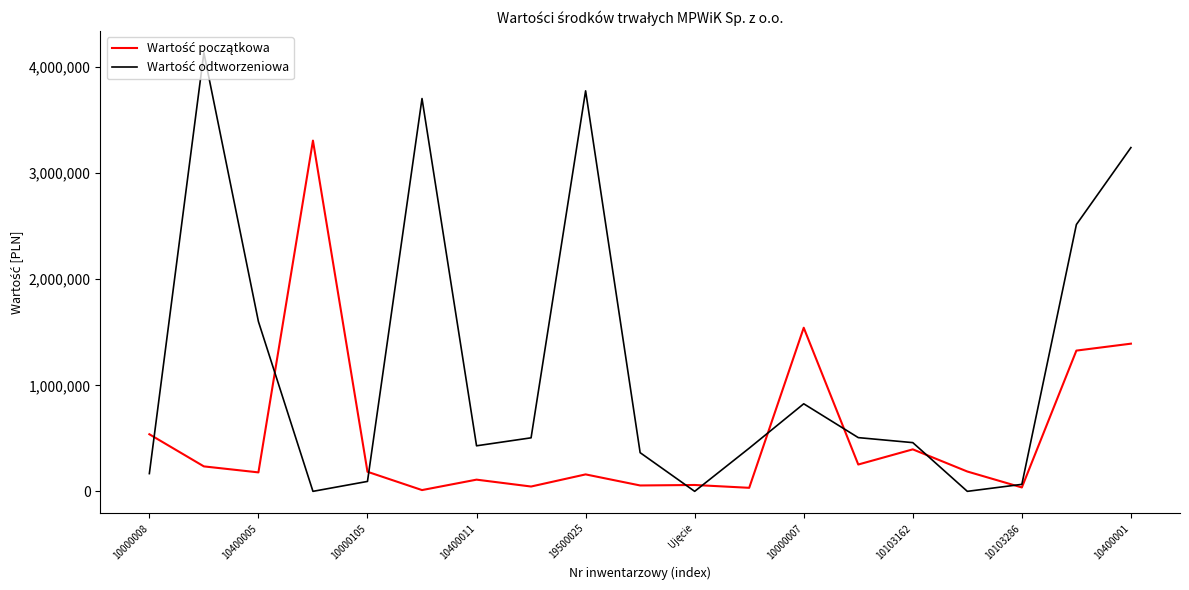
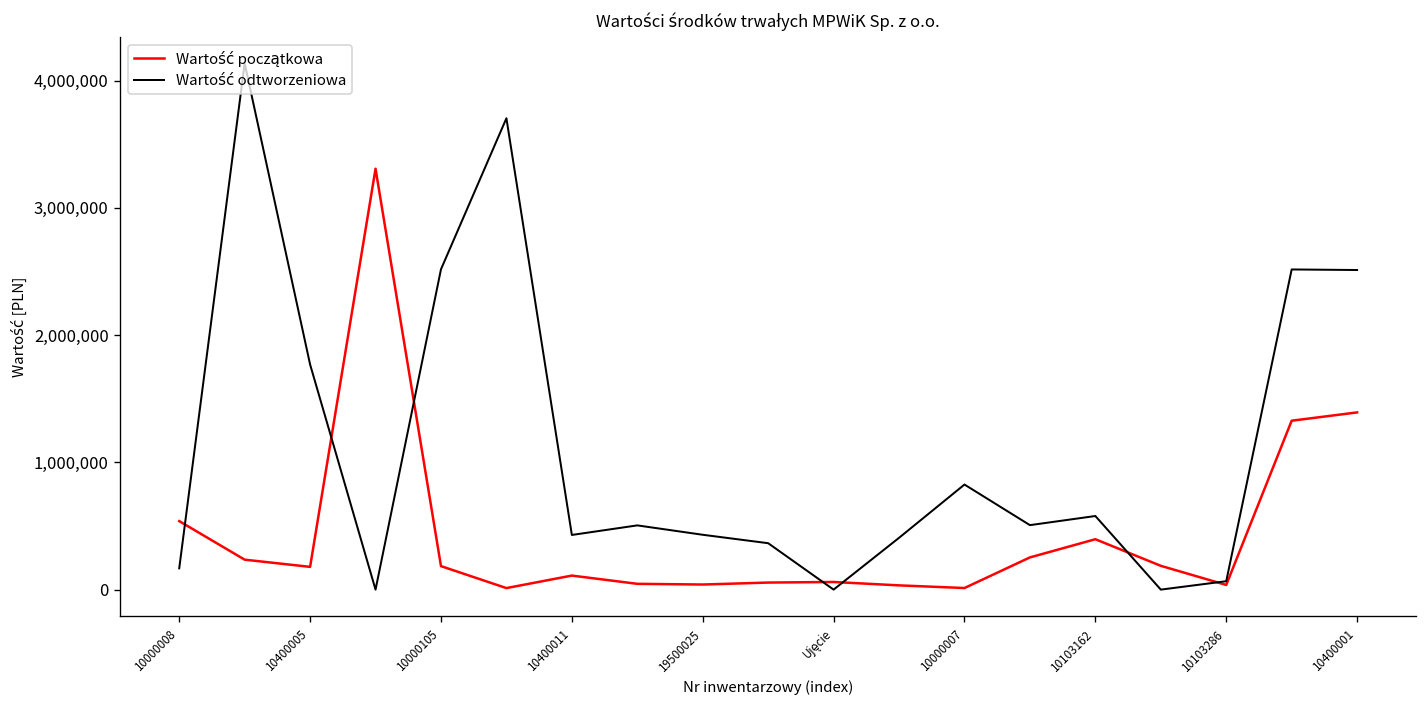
Wartość odtworzeniowa, 10400005: 1,600,000 -> 1,770,000
Wartość odtworzeniowa, 10000105: 90,000 -> 2,520,000
Wartość początkowa, 19500025: 160,000 -> 40,000
Wartość odtworzeniowa, 19500025: 3,780,000 -> 430,000
Wartość początkowa, 10000007: 1,540,000 -> 10,000
Wartość odtworzeniowa, 10103162: 460,000 -> 580,000
Wartość odtworzeniowa, 10400001: 3,240,000 -> 2,510,000
